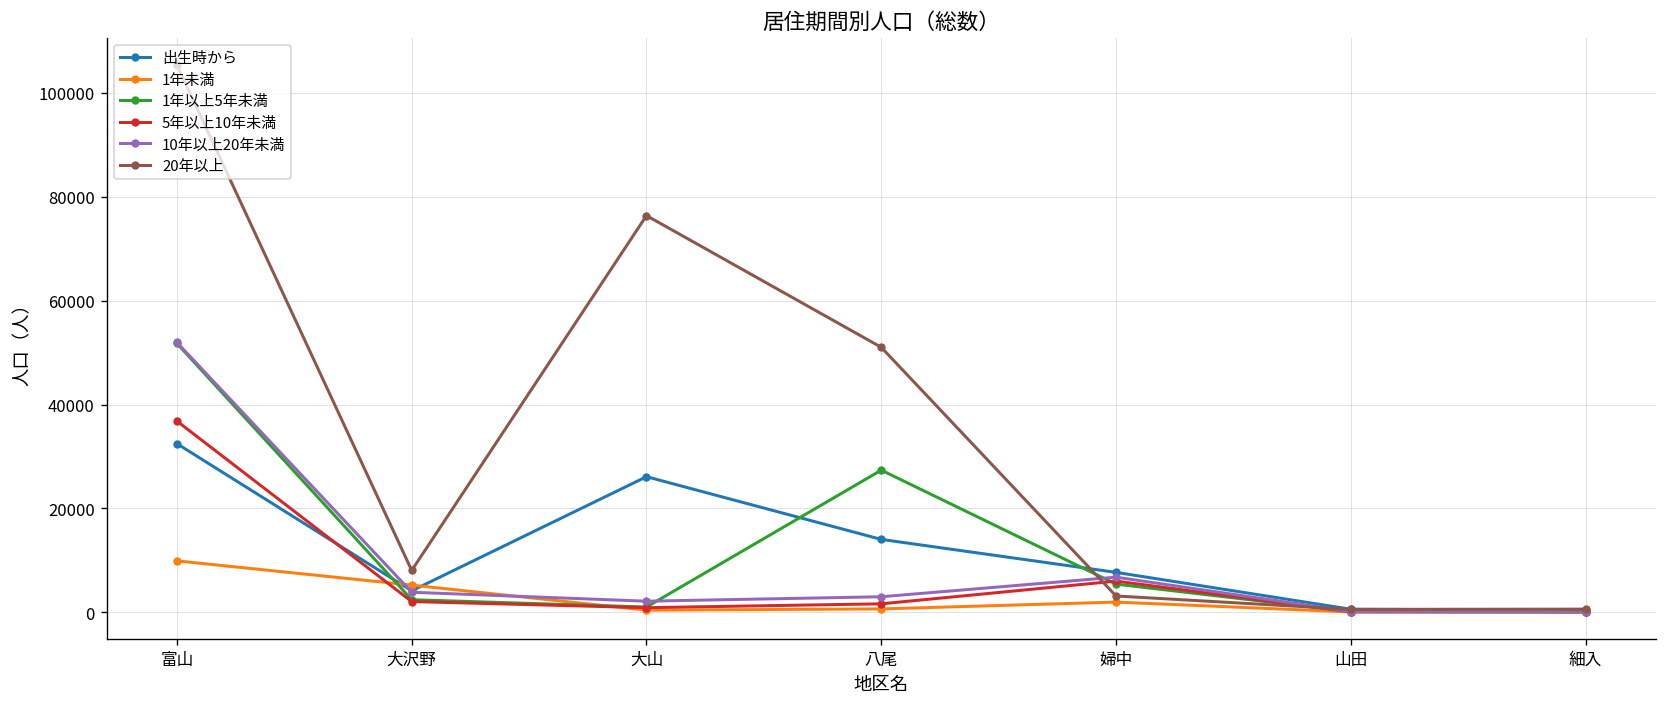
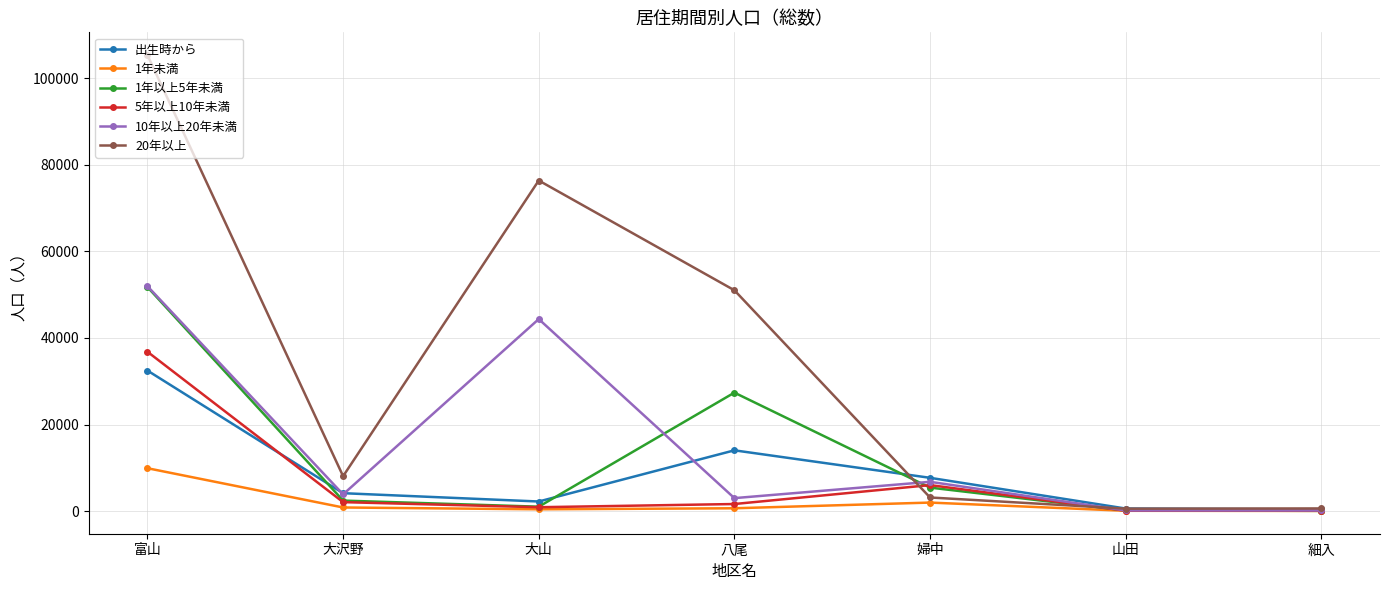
1年未満, 大沢野: 5000 -> 1000
出生時から, 大山: 26000 -> 2000
10年以上20年未満, 大山: 2000 -> 44000
